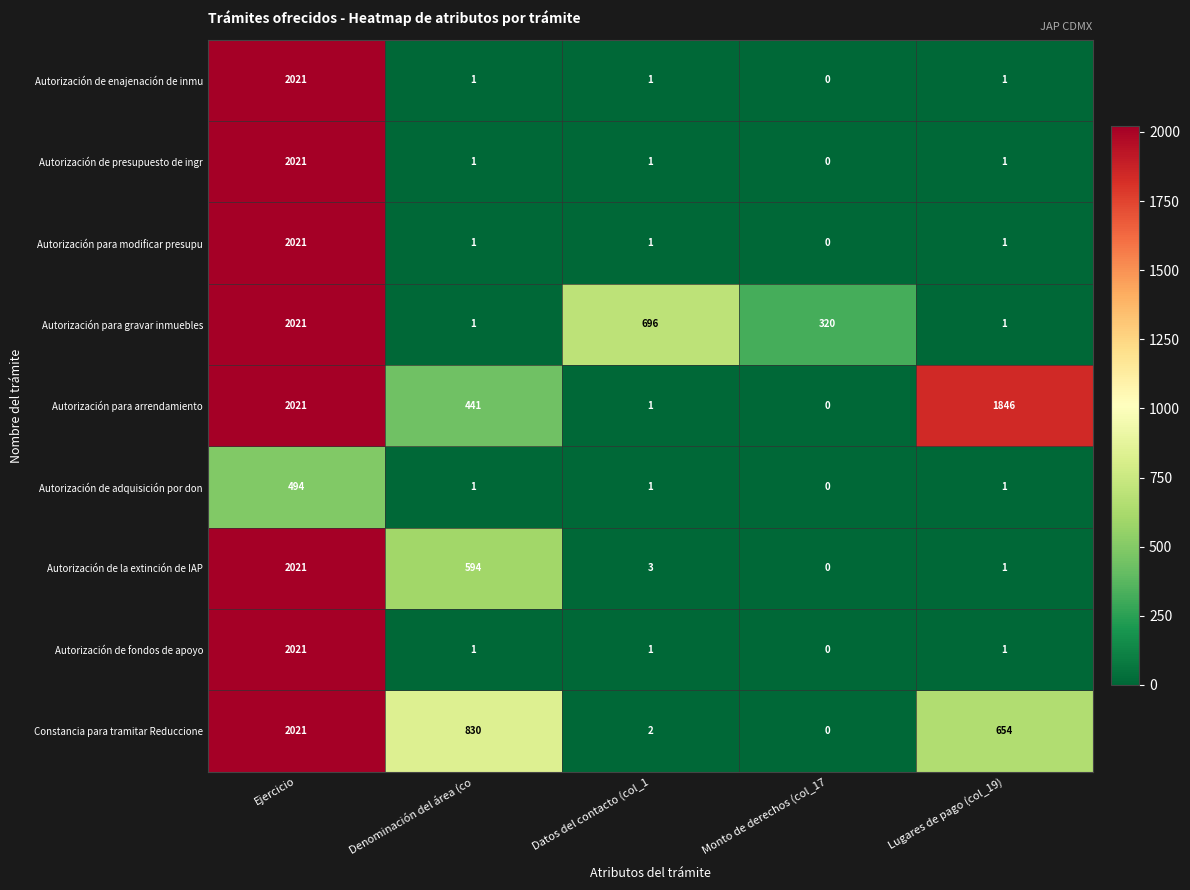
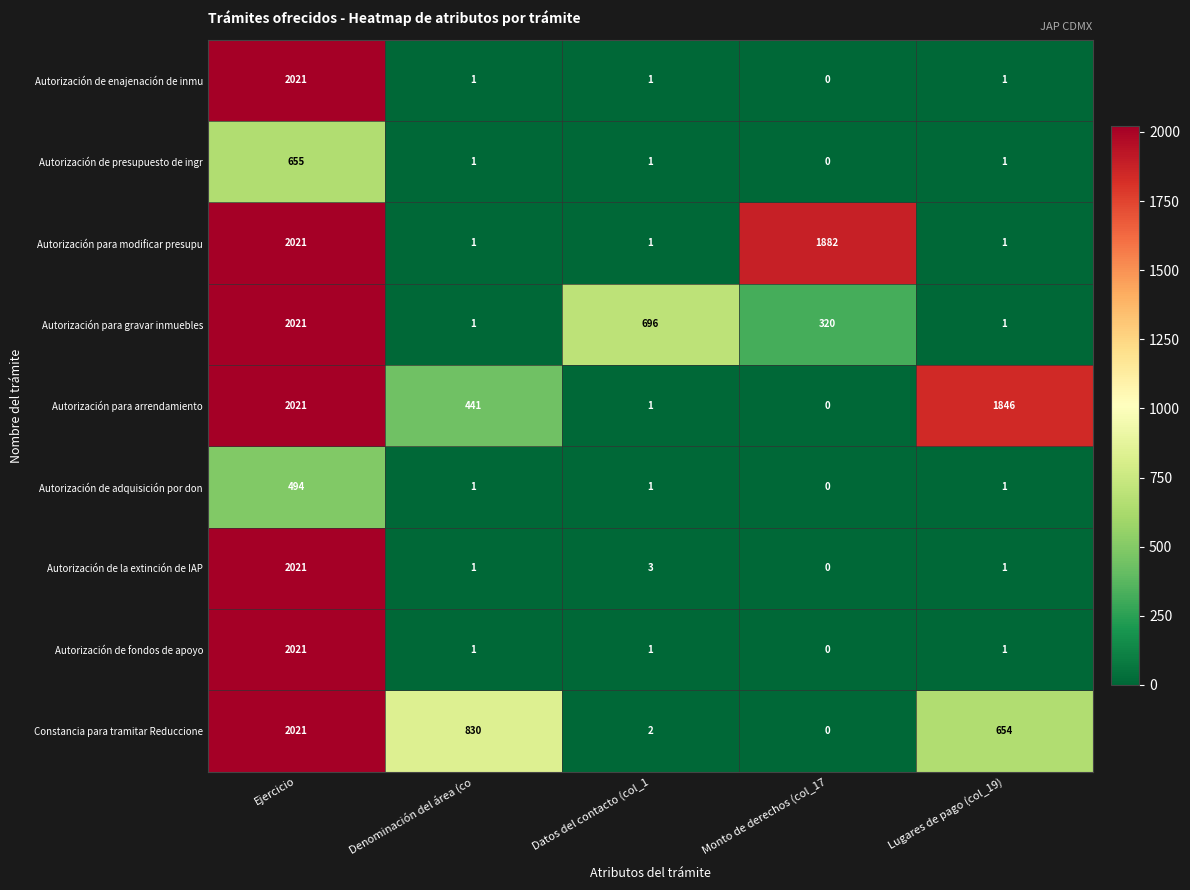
Autorización de presupuesto de ingr, Ejercicio: 2021 -> 655
Autorización para modificar presupu, Monto de derechos (col_17: 0 -> 1882
Autorización de la extinción de IAP, Denominación del área (co: 594 -> 1
